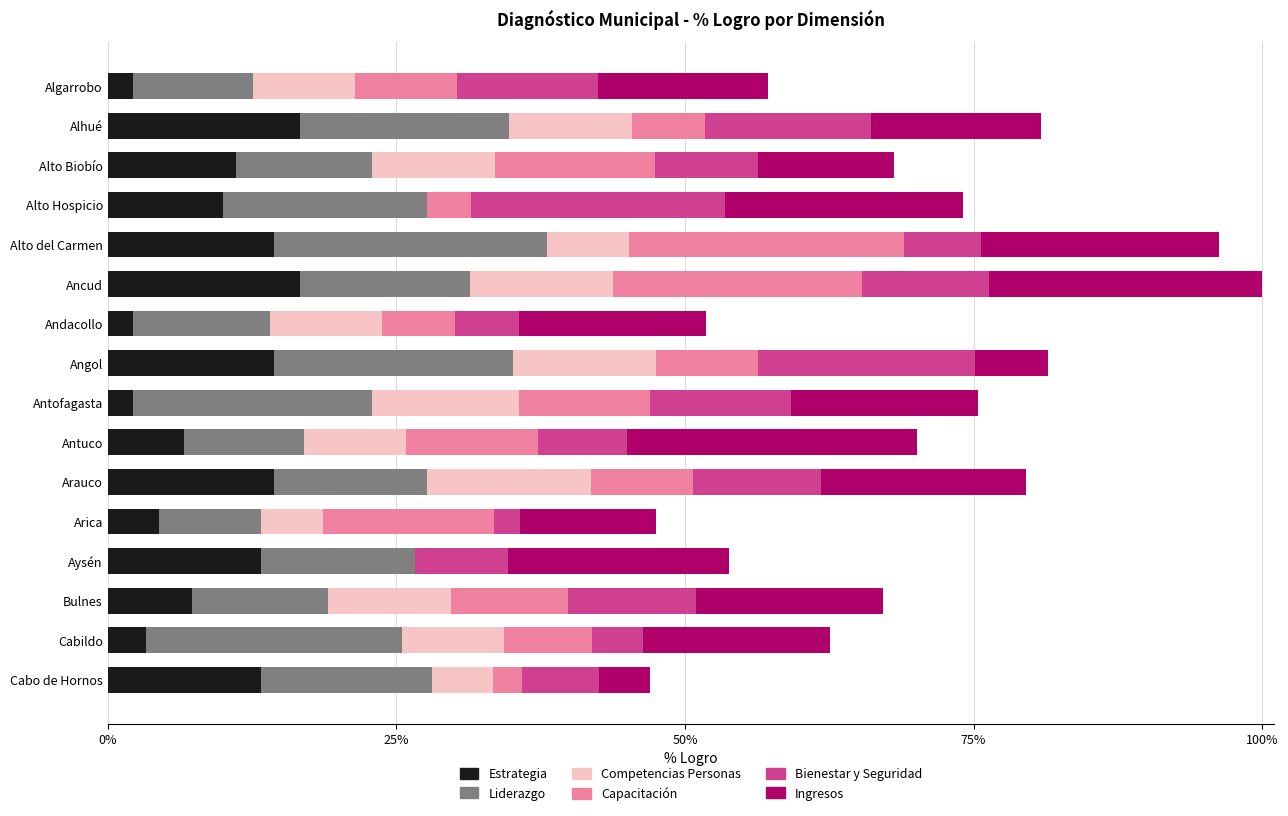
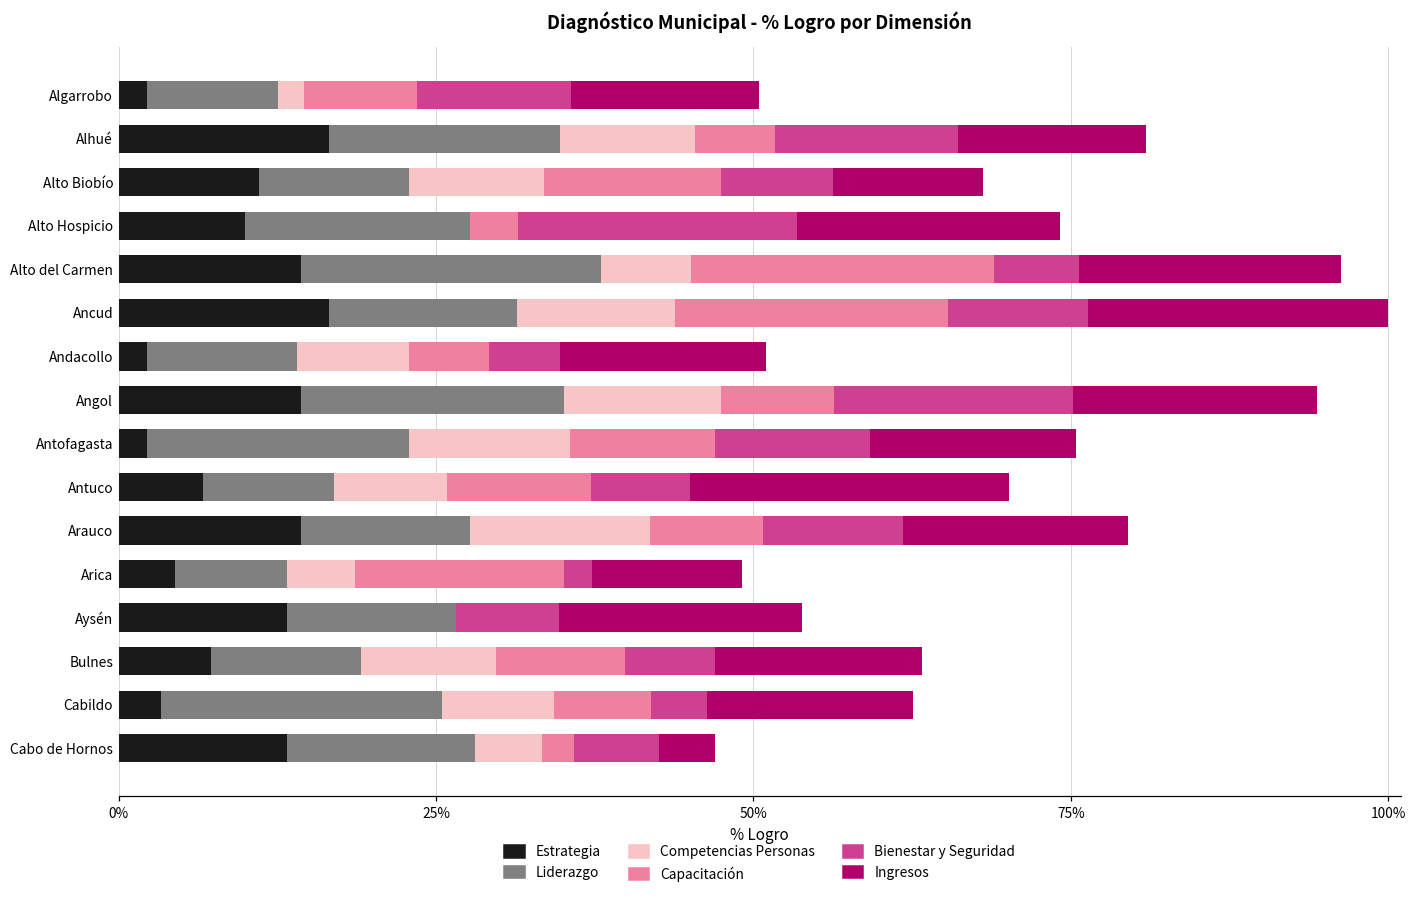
Competencias Personas, Algarrobo: 8.9% -> 2.1%
Competencias Personas, Andacollo: 9.7% -> 8.9%
Ingresos, Angol: 6.3% -> 19.2%
Capacitación, Arica: 14.9% -> 16.5%
Bienestar y Seguridad, Bulnes: 11.1% -> 7.1%
